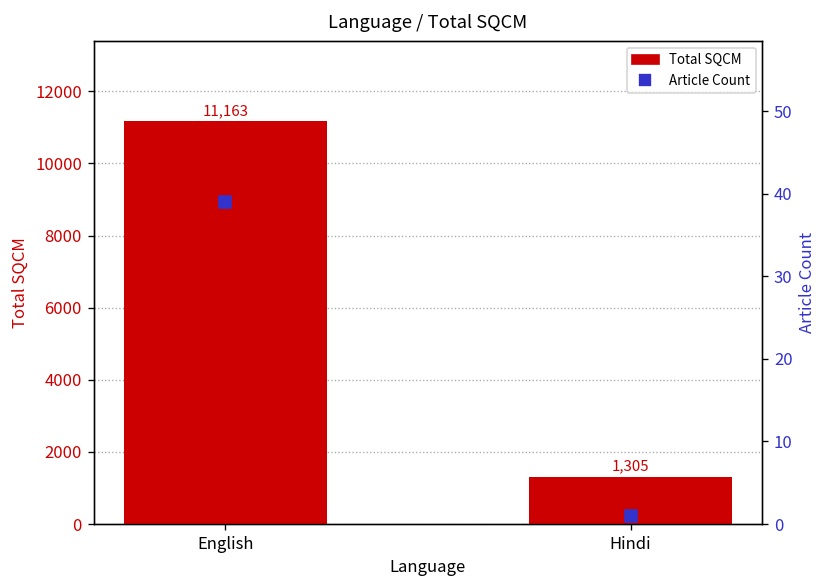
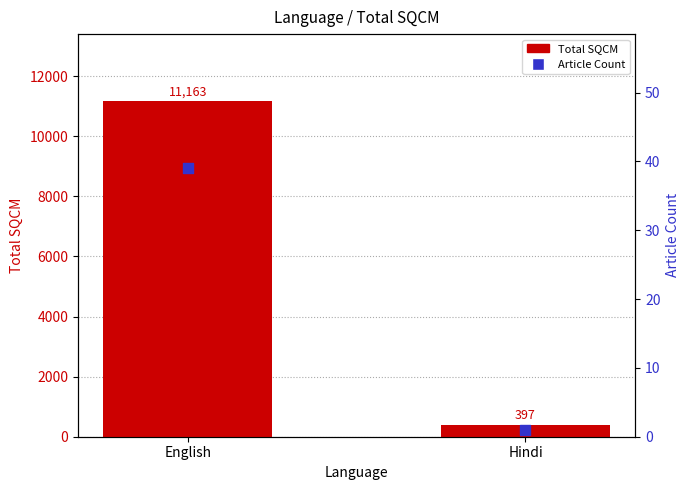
Total SQCM, Hindi: 1,305 -> 397
